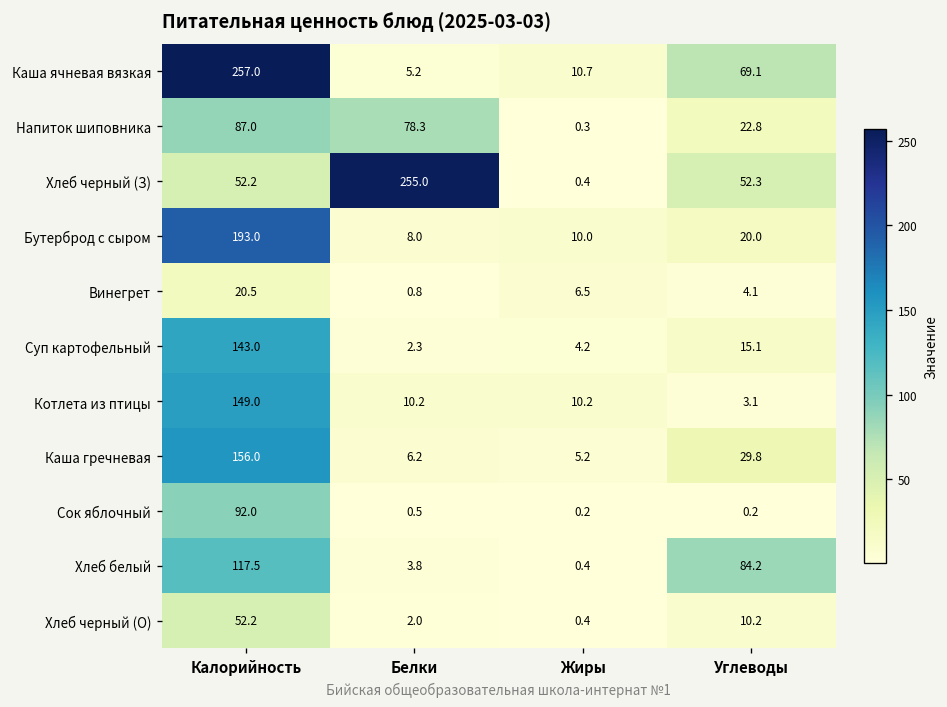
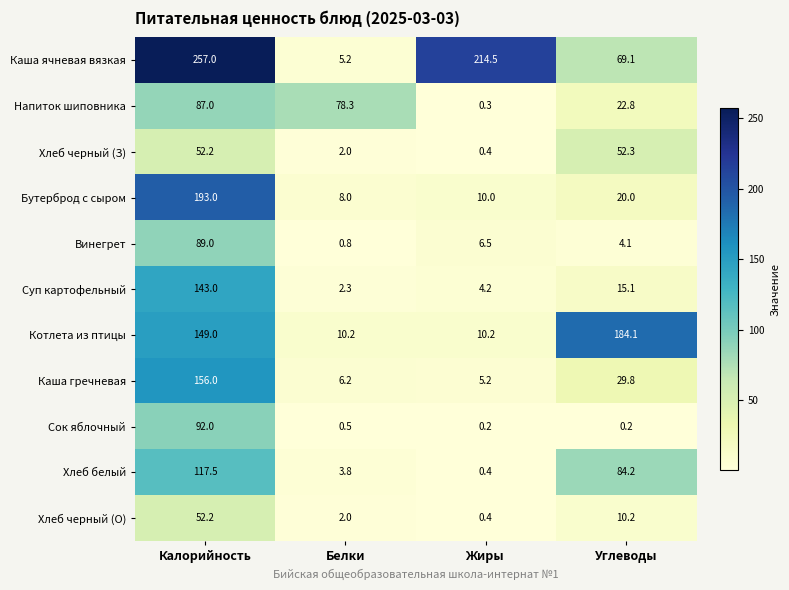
Каша ячневая вязкая, Жиры: 10.7 -> 214.5
Хлеб черный (З), Белки: 255.0 -> 2.0
Винегрет, Калорийность: 20.5 -> 89.0
Котлета из птицы, Углеводы: 3.1 -> 184.1
